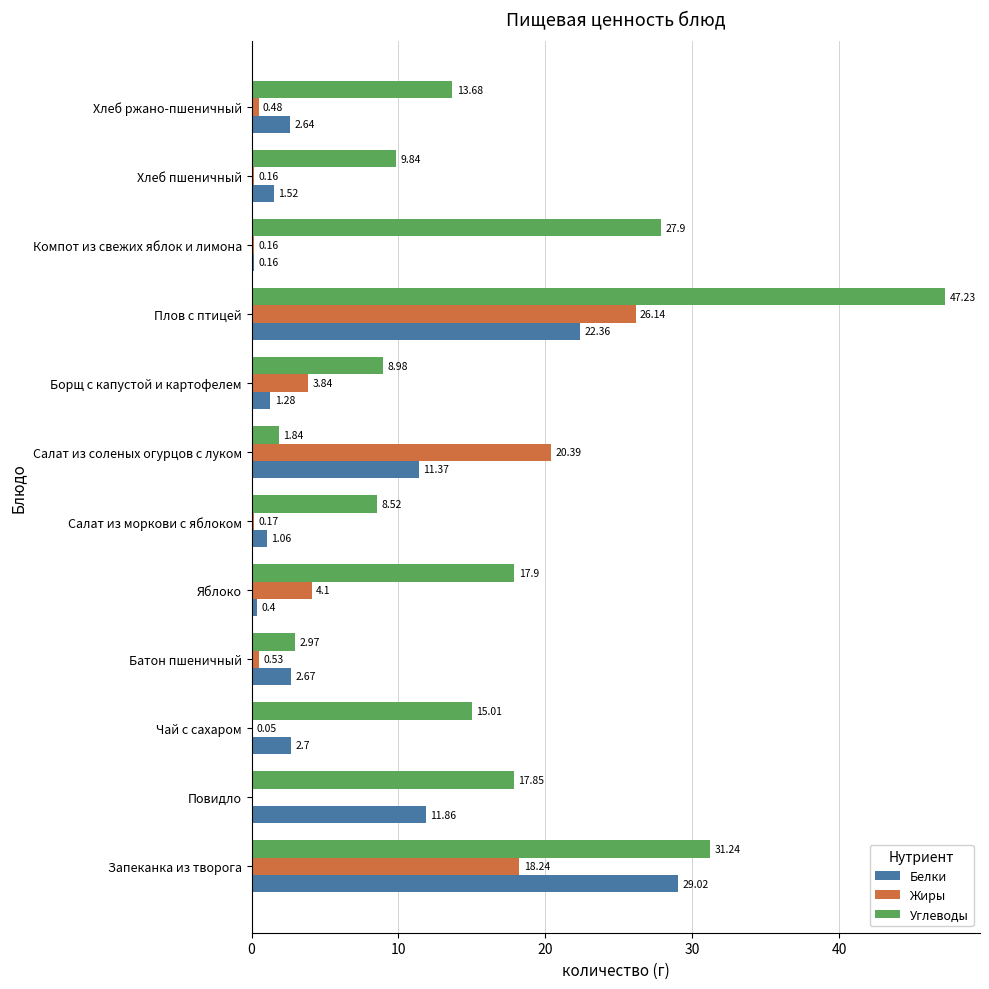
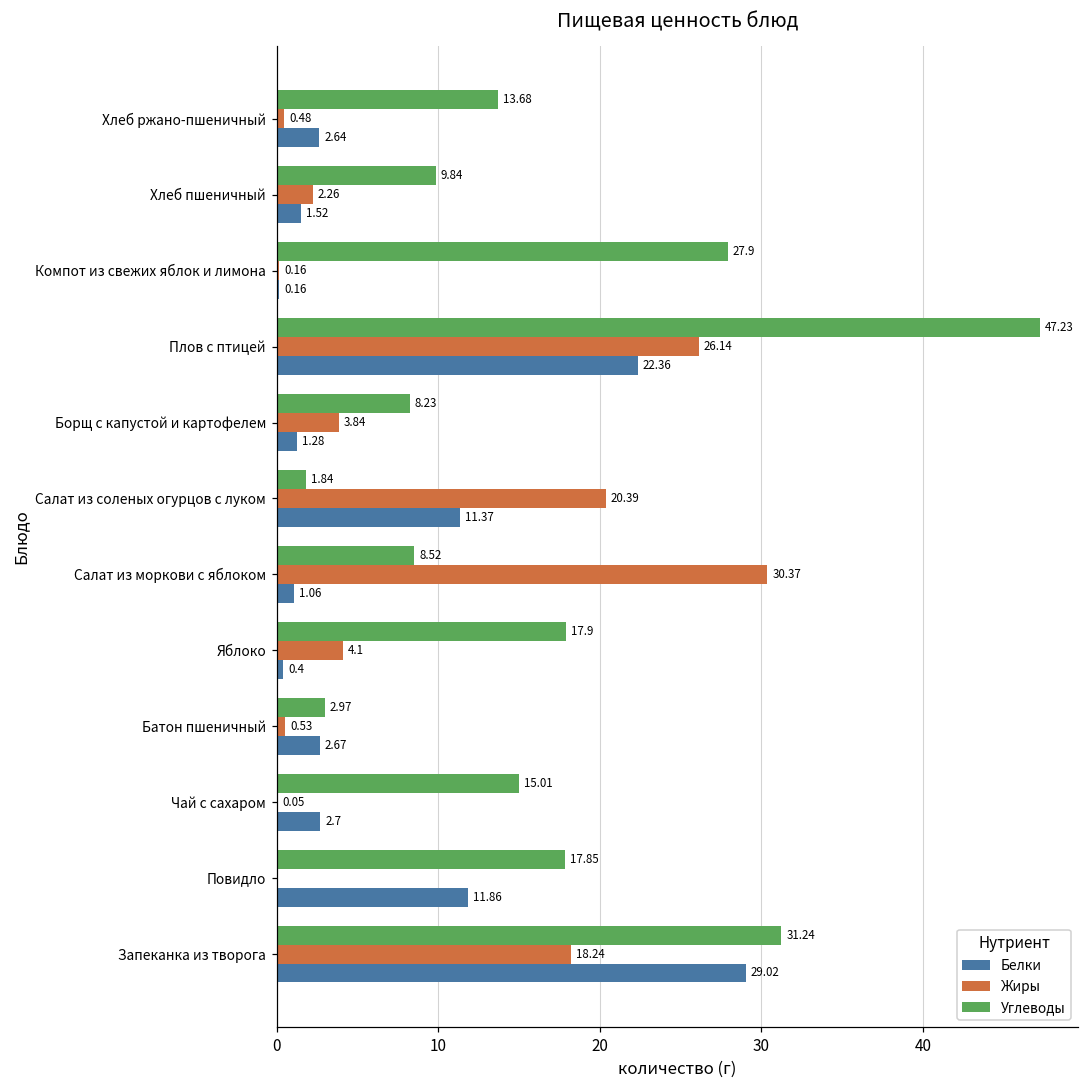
Жиры, Хлеб пшеничный: 0.16 -> 2.26
Углеводы, Борщ с капустой и картофелем: 8.98 -> 8.23
Жиры, Салат из моркови с яблоком: 0.17 -> 30.37
